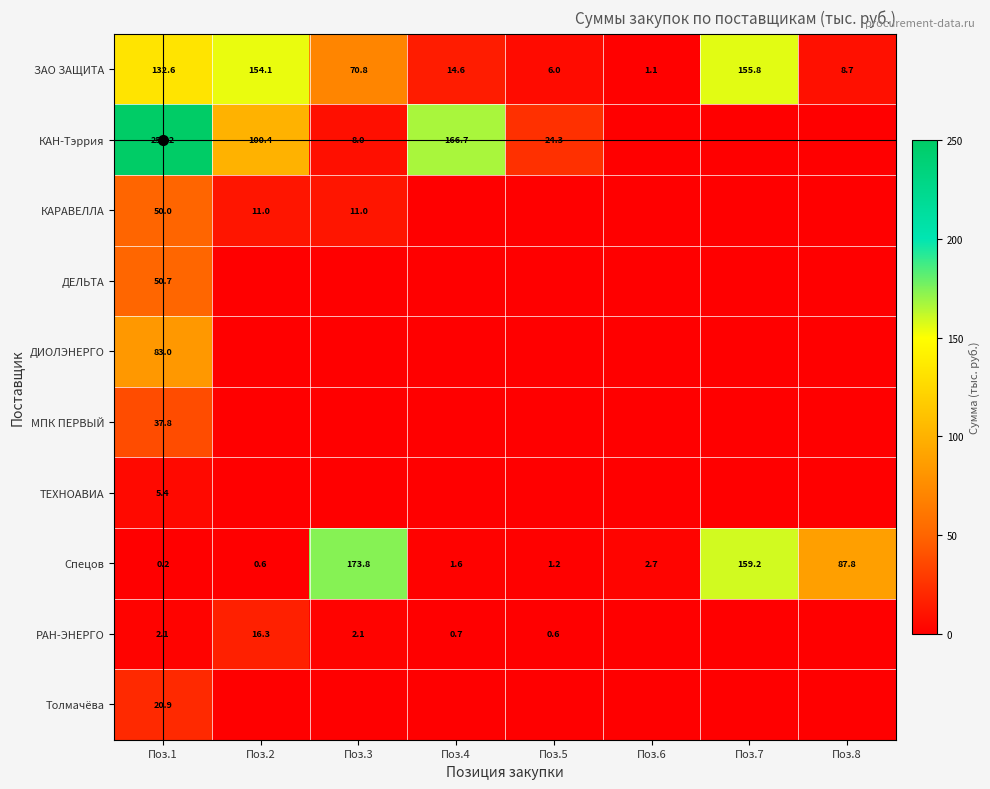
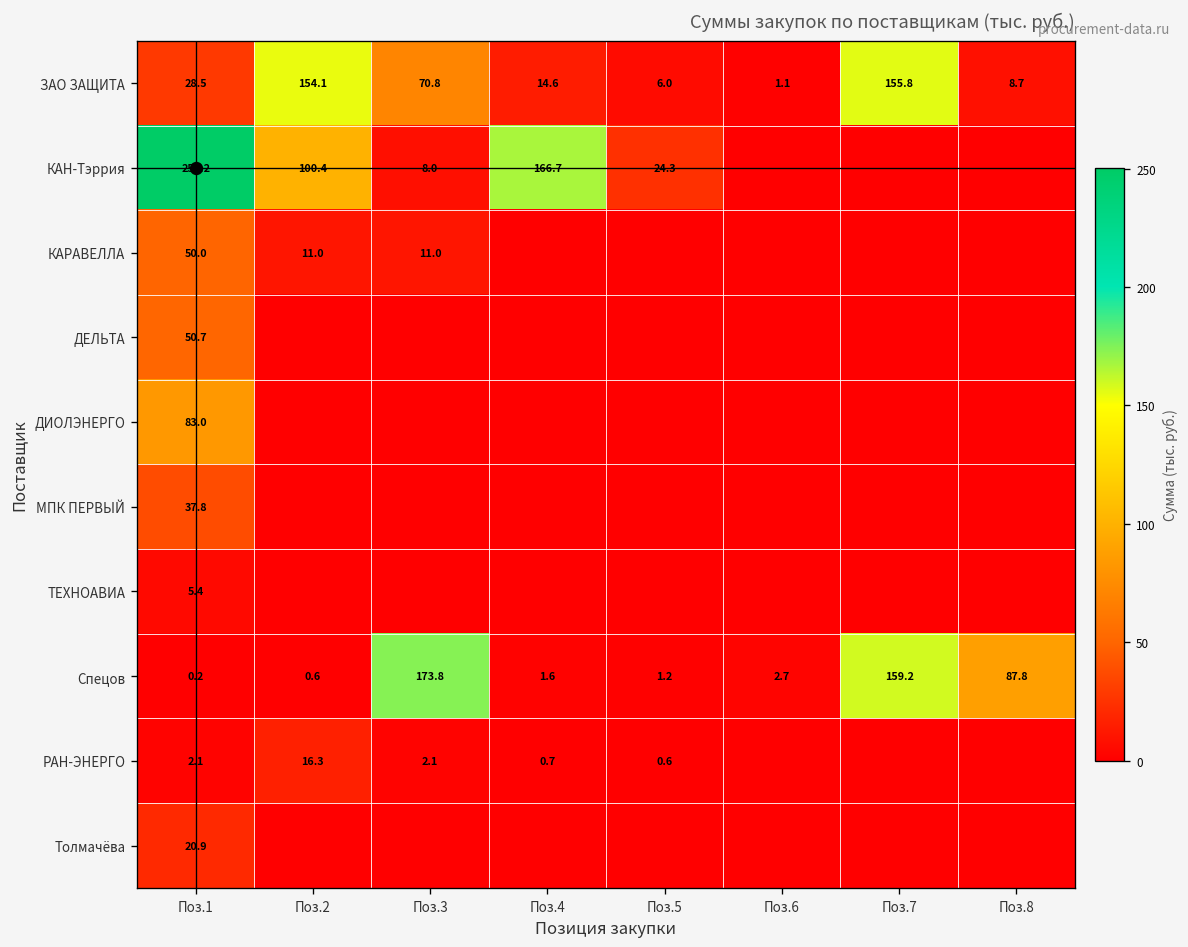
ЗАО ЗАЩИТА, Поз.1: 132.6 -> 28.5
